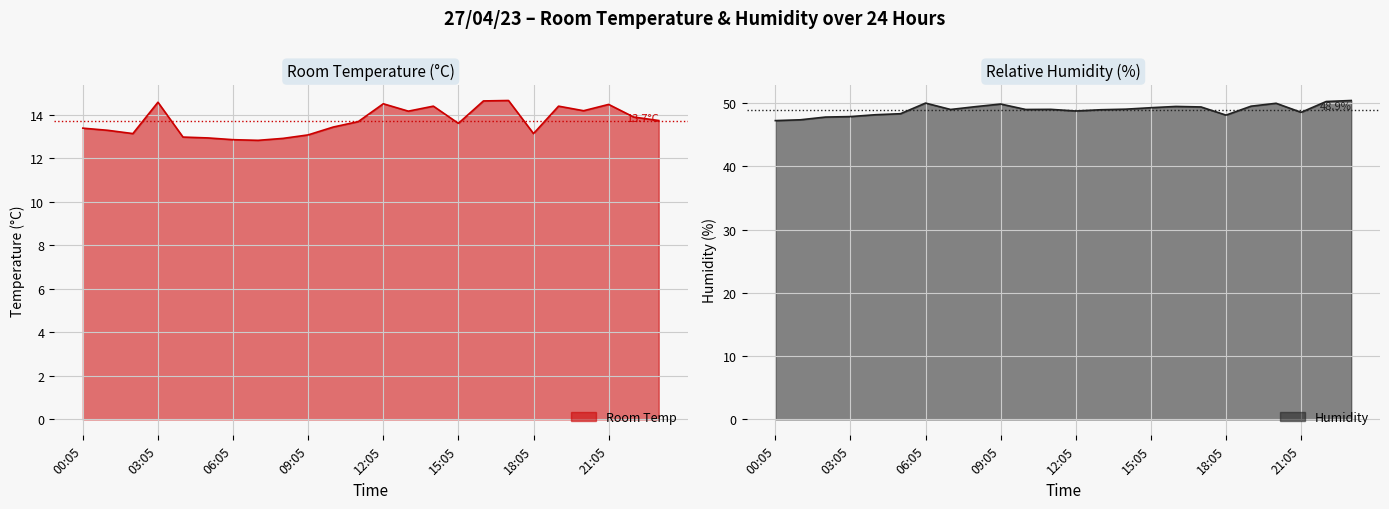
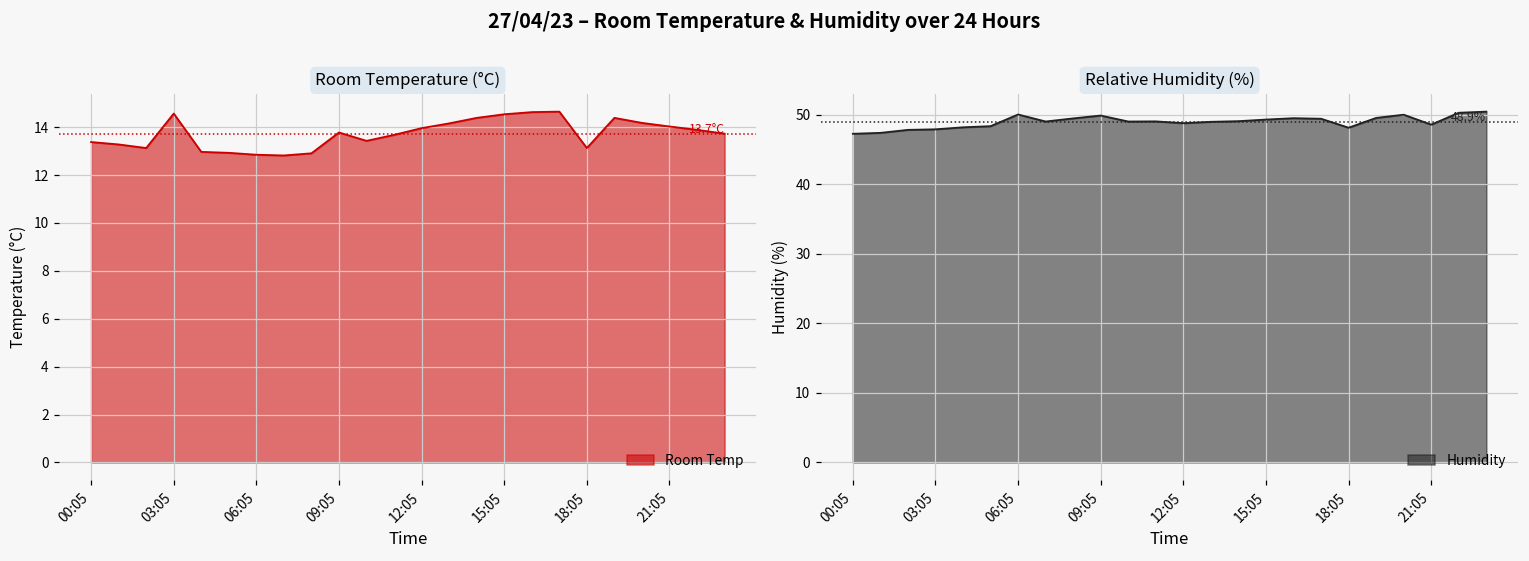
Room Temperature (°C), 09:05: 13.1 -> 13.8
Room Temperature (°C), 12:05: 14.5 -> 14.0
Room Temperature (°C), 15:05: 13.6 -> 14.5
Room Temperature (°C), 21:05: 14.5 -> 14.0
